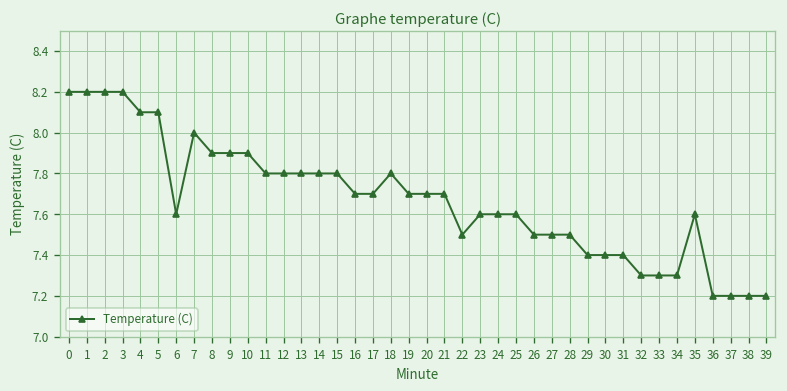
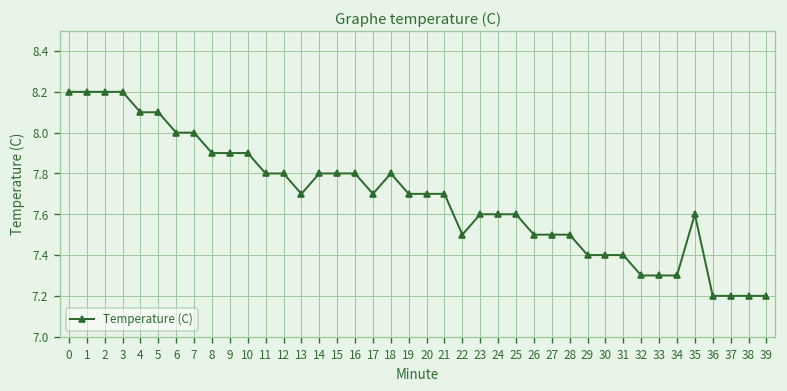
6: 7.6 -> 8.0
13: 7.8 -> 7.7
16: 7.7 -> 7.8
